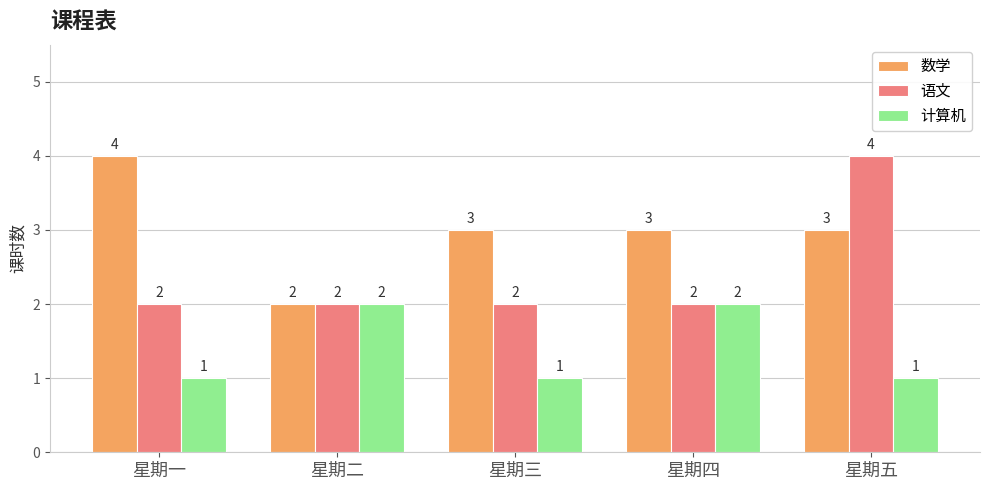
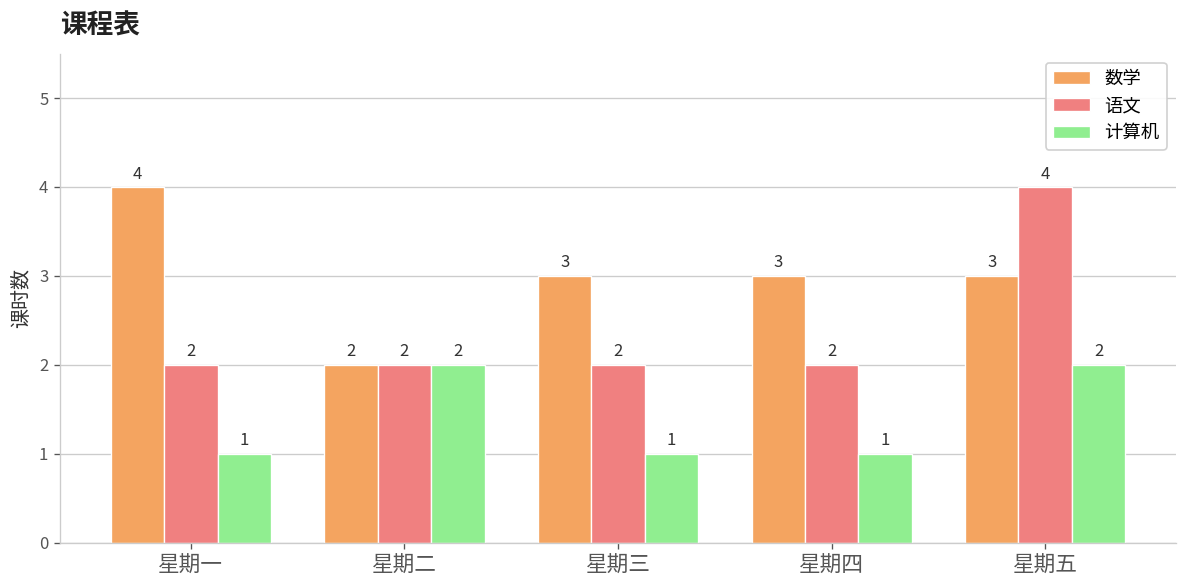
计算机, 星期四: 2 -> 1
计算机, 星期五: 1 -> 2
